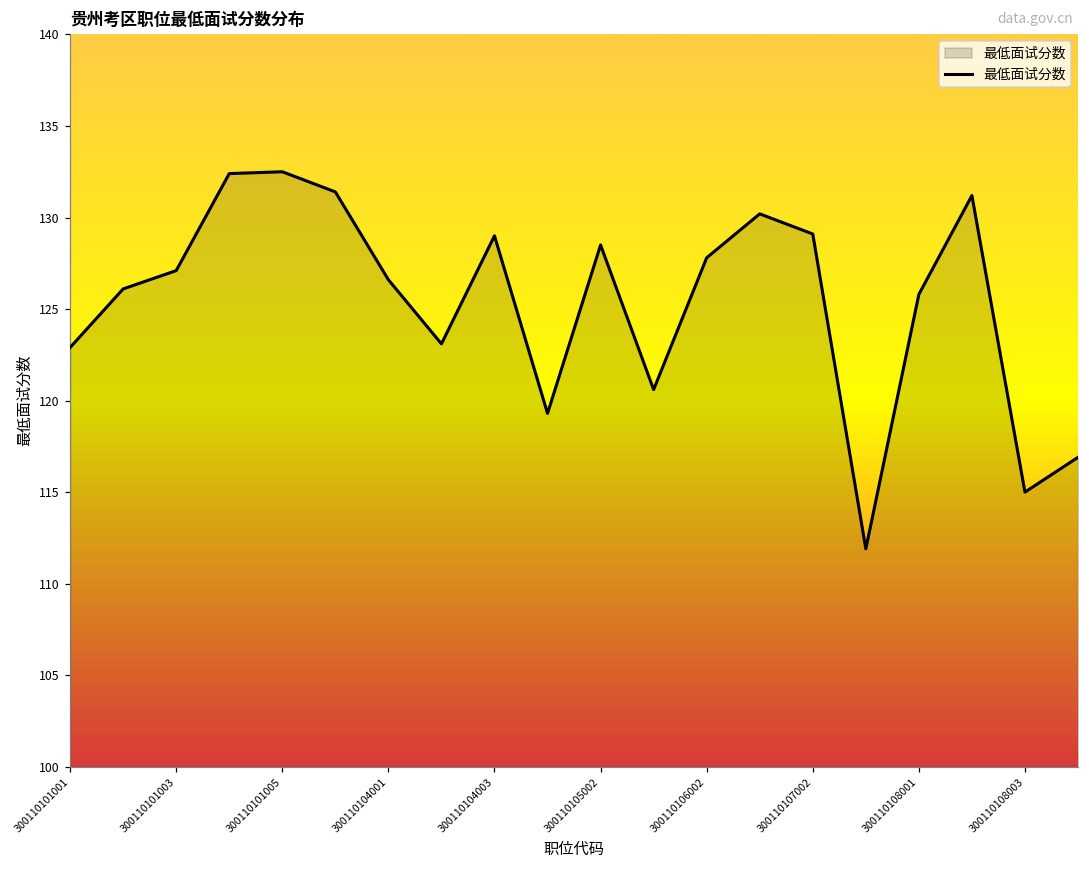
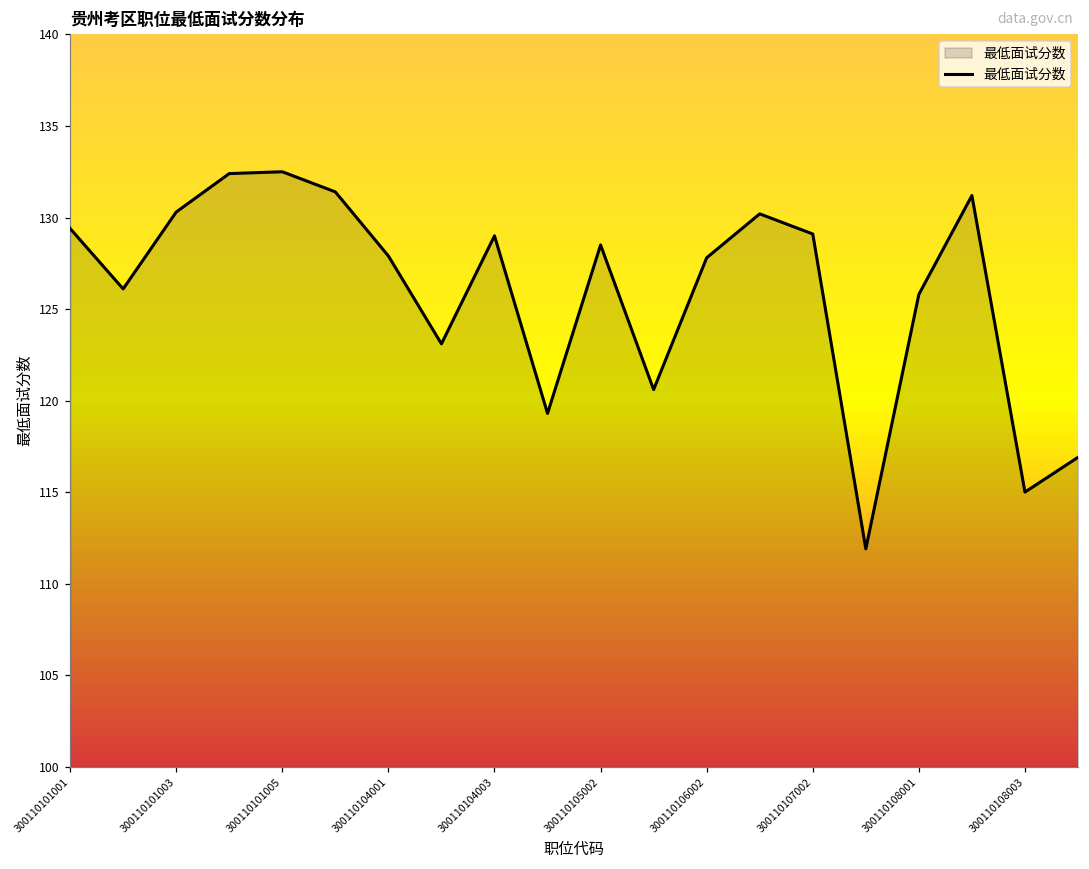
300110101001: 122.9 -> 129.4
300110101003: 127.1 -> 130.3
300110104001: 126.6 -> 127.9
